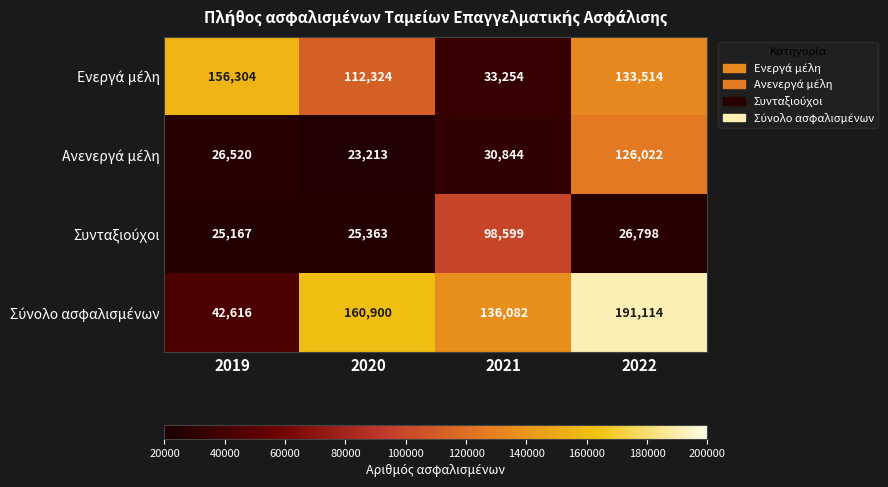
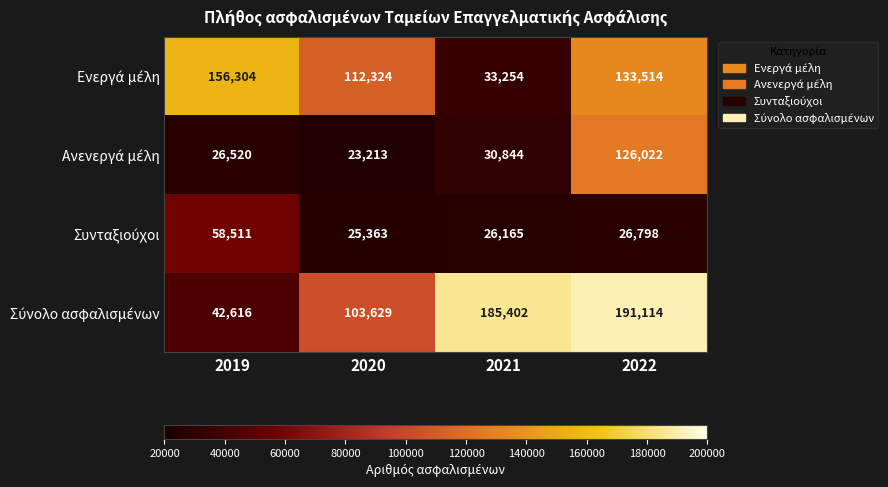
Συνταξιούχοι, 2019: 25,167 -> 58,511
Συνταξιούχοι, 2021: 98,599 -> 26,165
Σύνολο ασφαλισμένων, 2020: 160,900 -> 103,629
Σύνολο ασφαλισμένων, 2021: 136,082 -> 185,402
